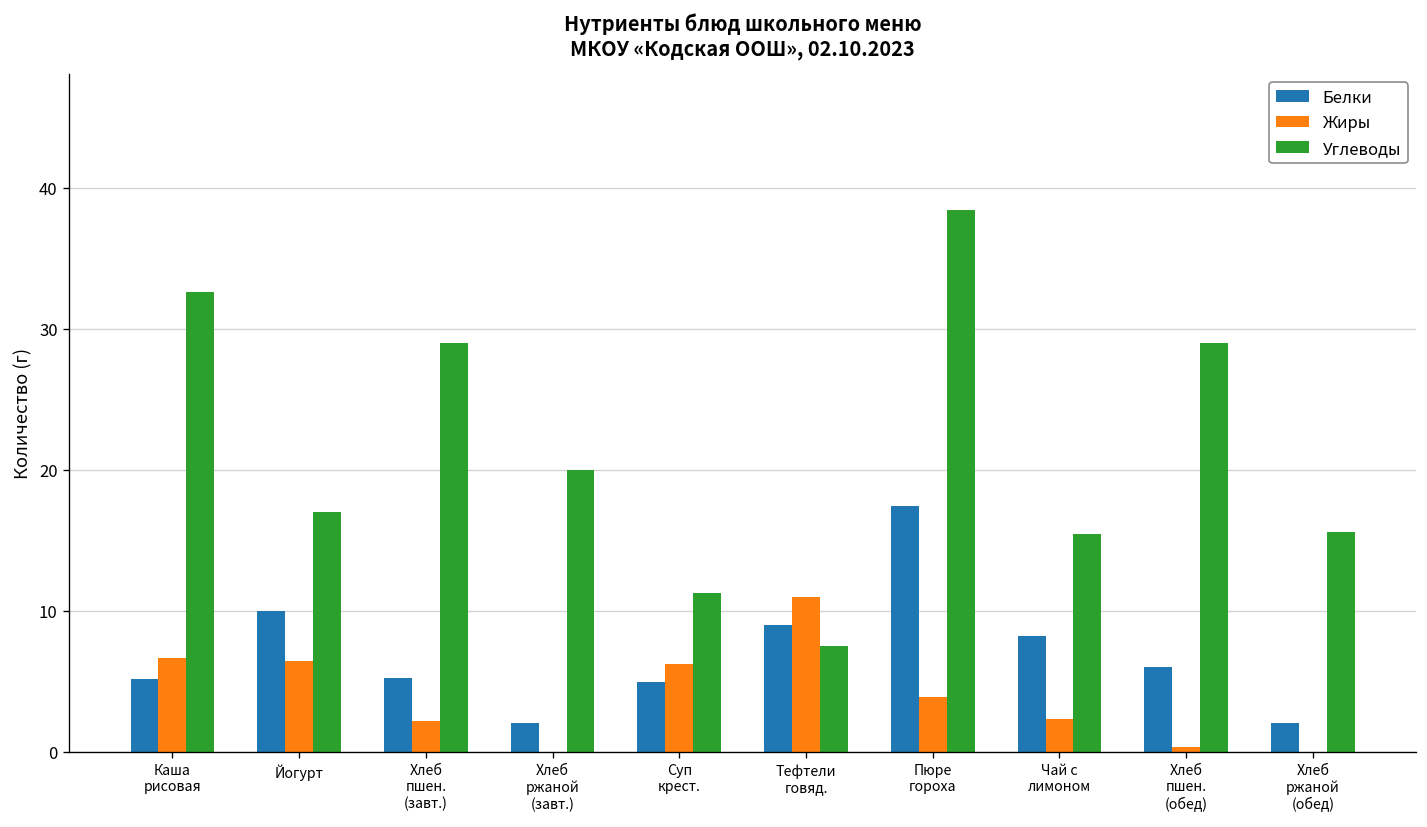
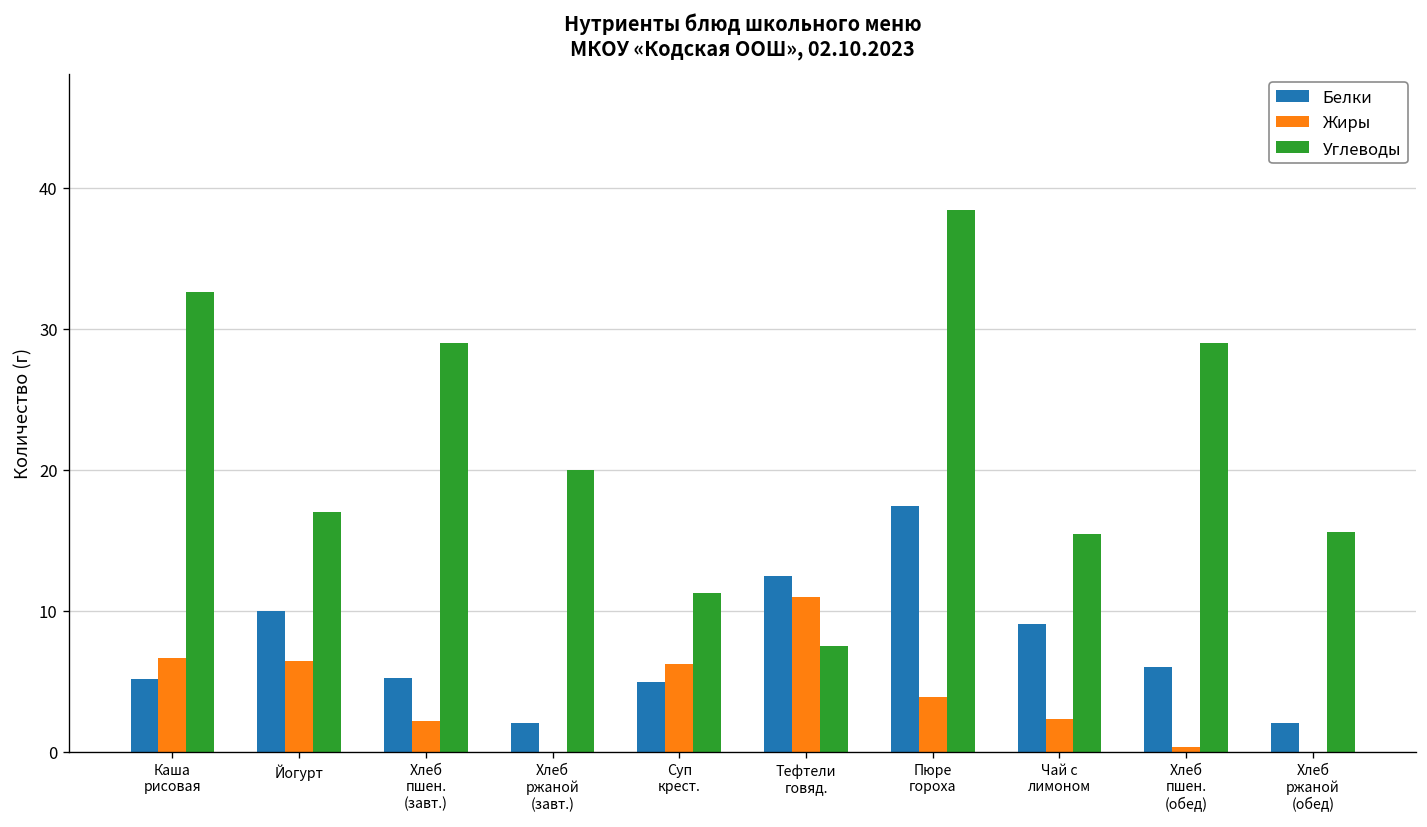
Белки, Тефтели говяд.: 9.0 -> 12.5
Белки, Чай с лимоном: 8.2 -> 9.0
